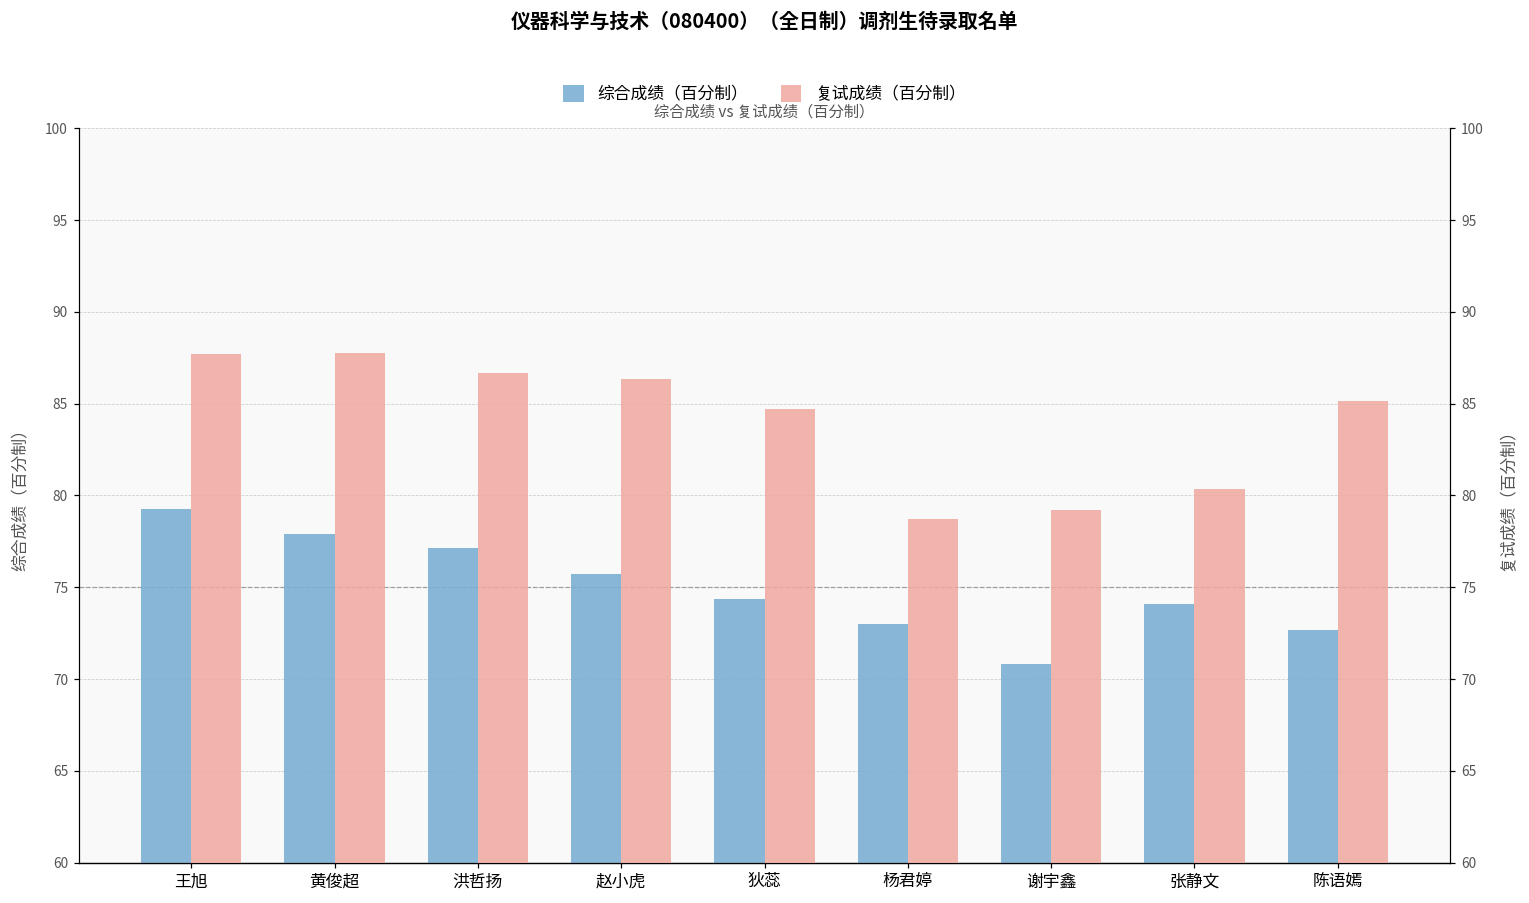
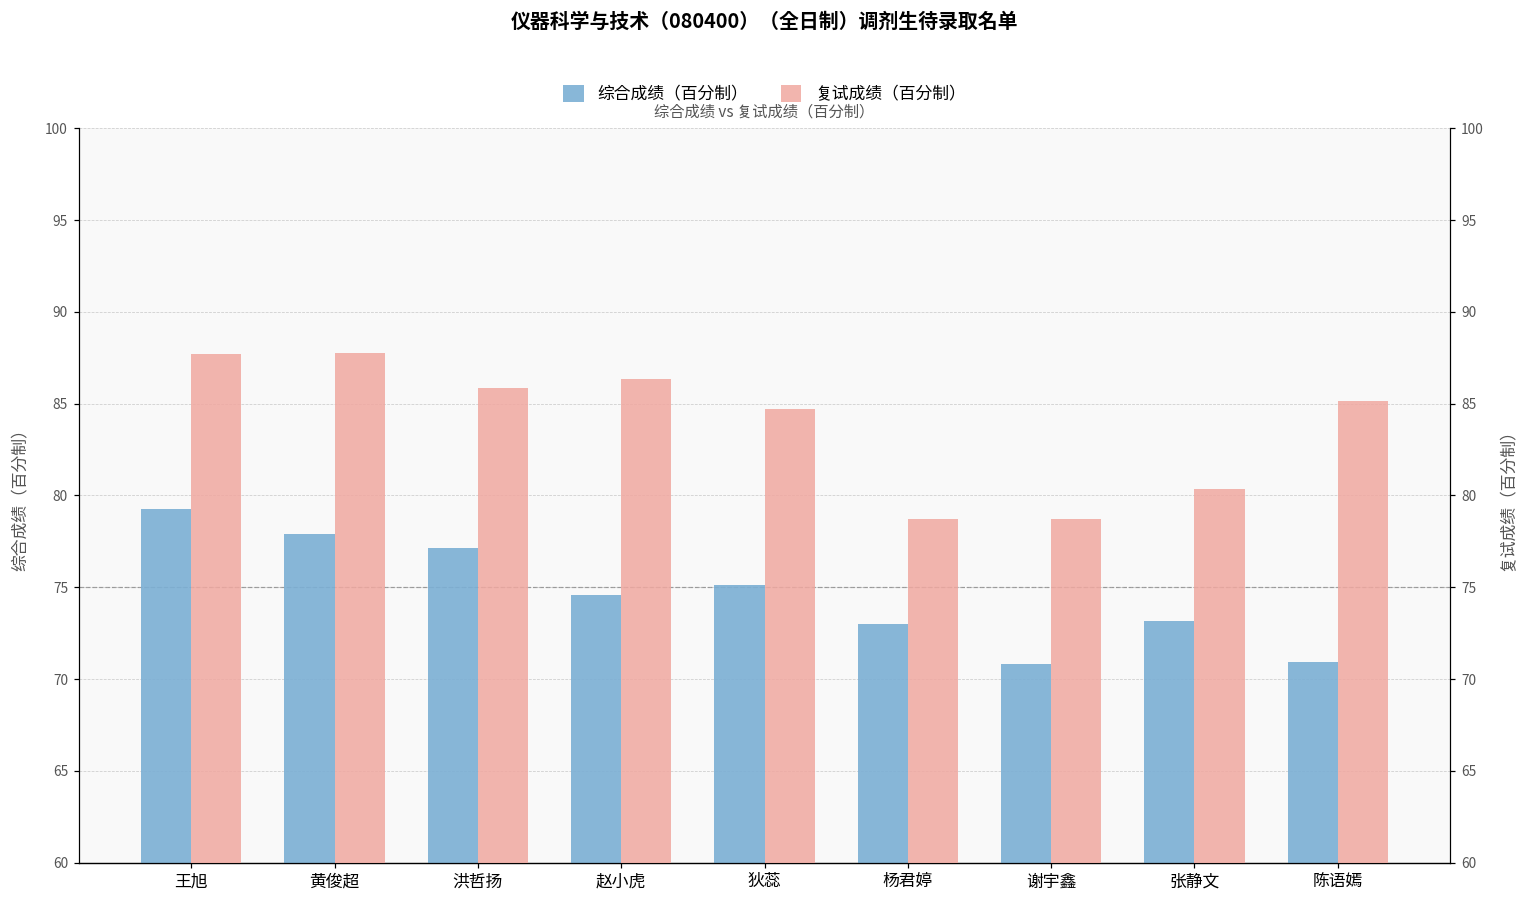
综合成绩（百分制）, 赵小虎: 75.7 -> 74.6
综合成绩（百分制）, 狄蕊: 74.4 -> 75.1
综合成绩（百分制）, 张静文: 74.1 -> 73.2
综合成绩（百分制）, 陈语嫣: 72.7 -> 70.9
复试成绩（百分制）, 洪哲扬: 86.7 -> 85.9
复试成绩（百分制）, 谢宇鑫: 79.2 -> 78.7
